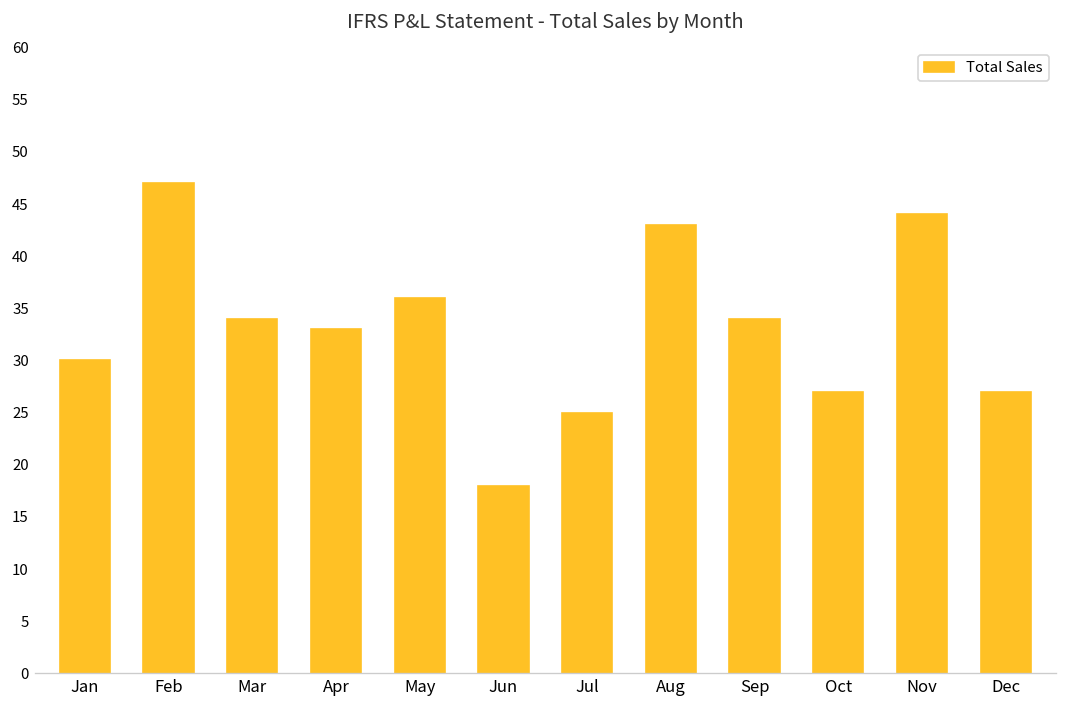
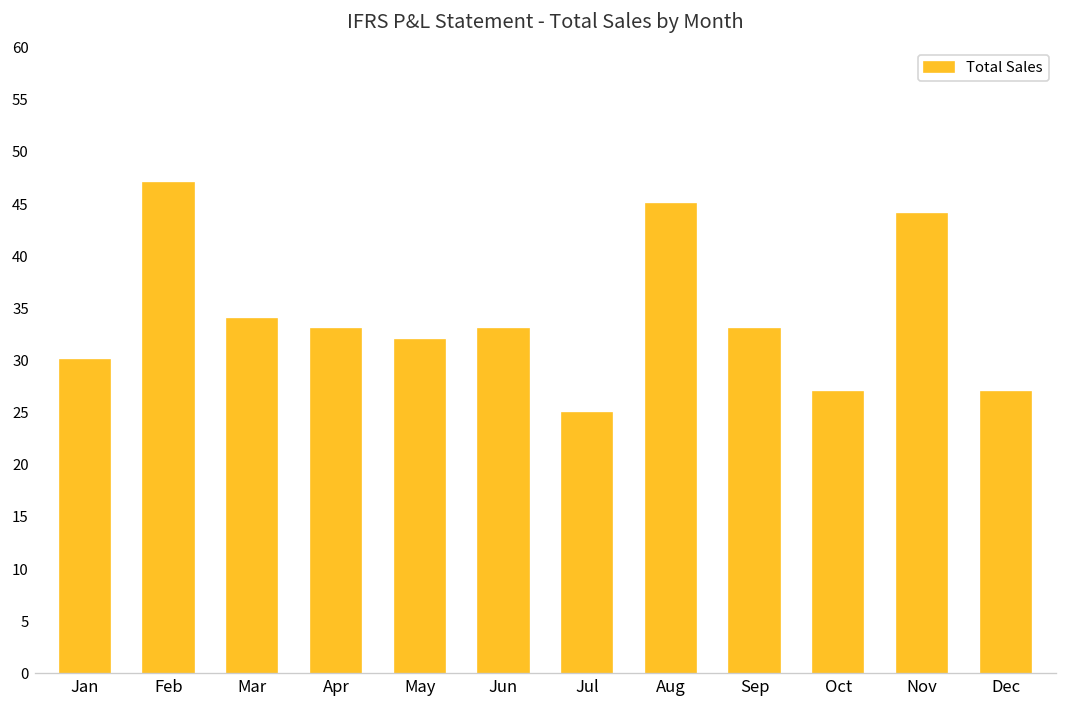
May: 36 -> 32
Jun: 18 -> 33
Aug: 43 -> 45
Sep: 34 -> 33
